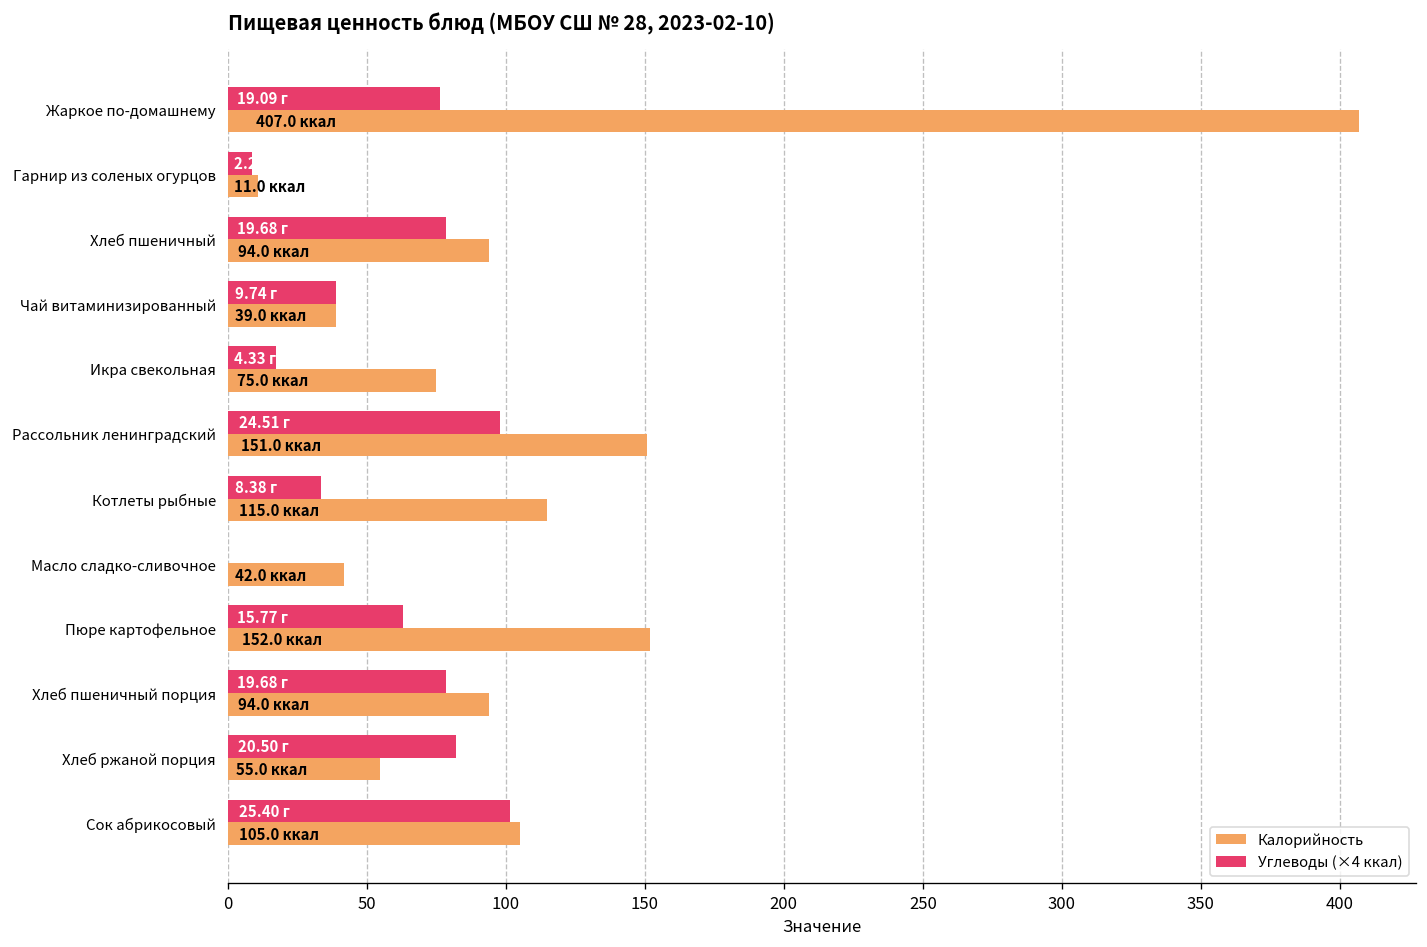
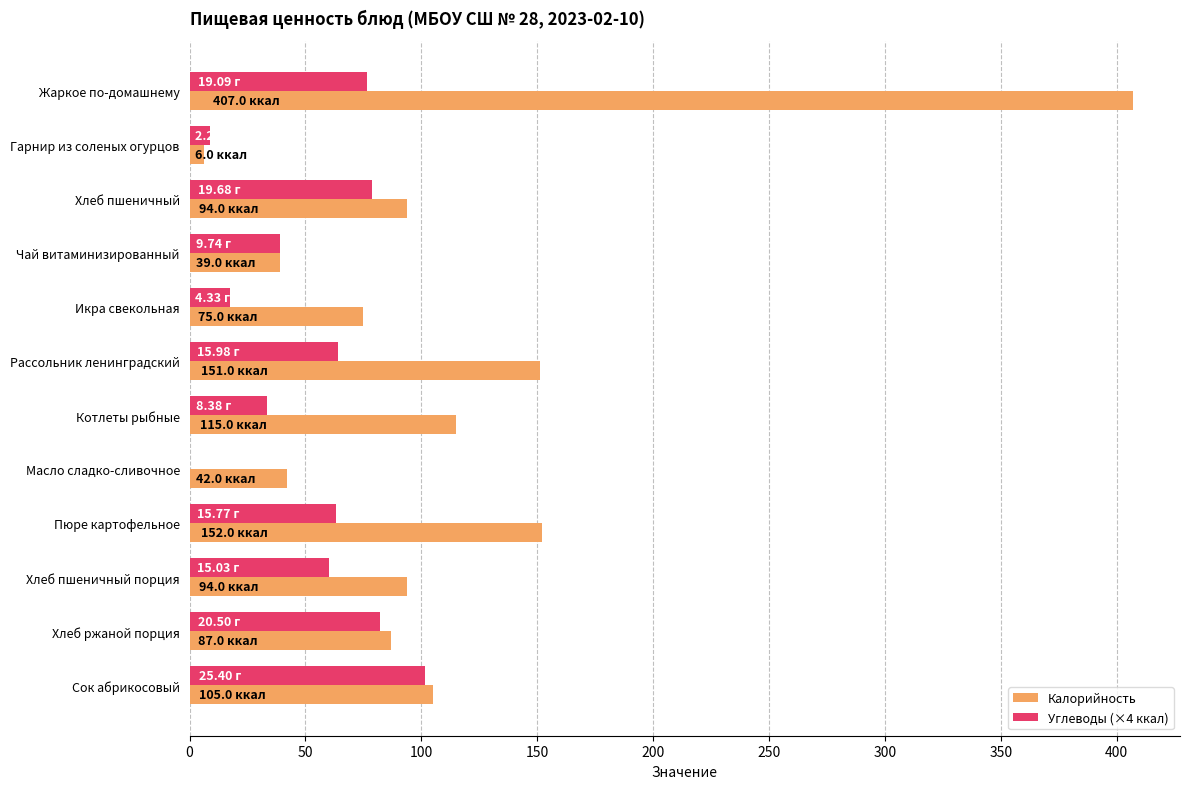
Калорийность, Гарнир из соленых огурцов: 11.0 -> 6.0
Углеводы (×4 ккал), Рассольник ленинградский: 24.51 -> 15.98
Углеводы (×4 ккал), Хлеб пшеничный порция: 19.68 -> 15.03
Калорийность, Хлеб ржаной порция: 55.0 -> 87.0
